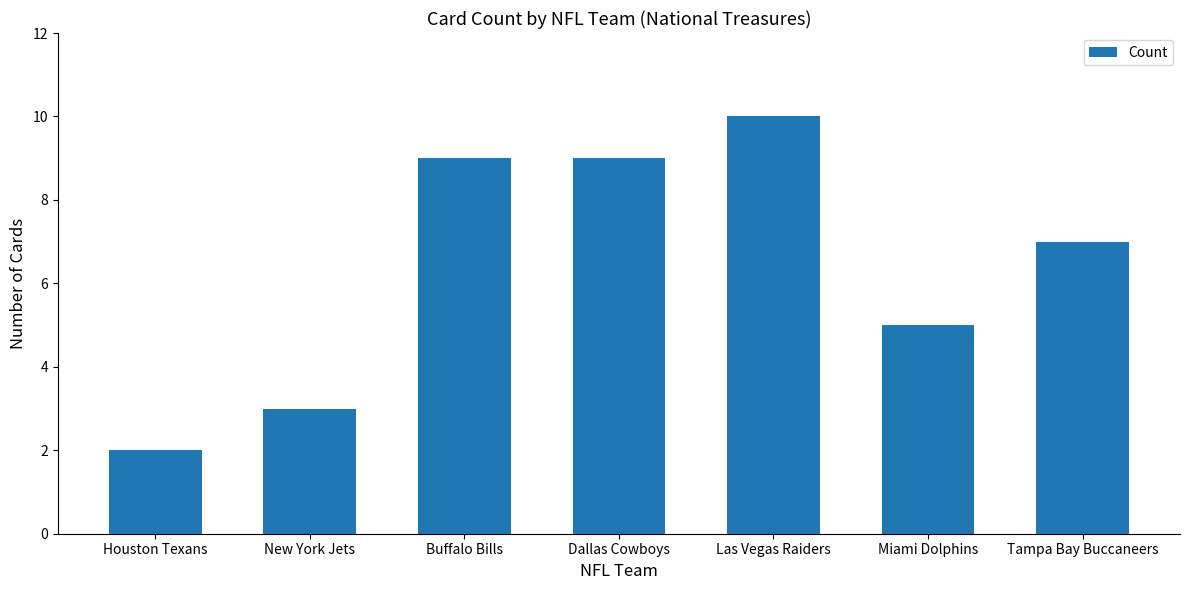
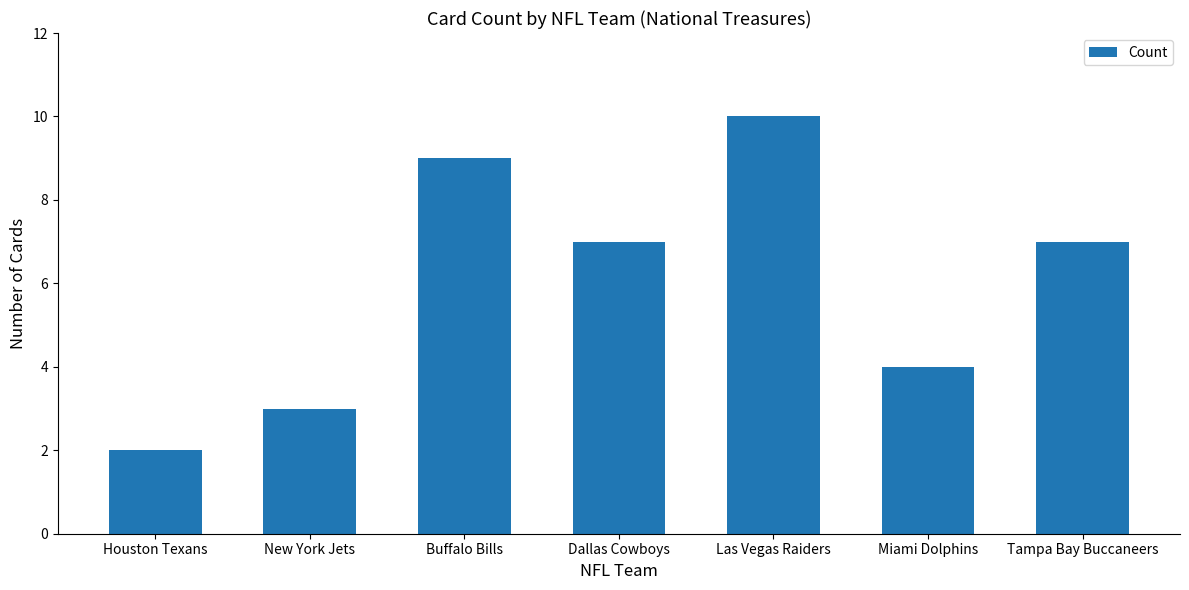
Dallas Cowboys: 9 -> 7
Miami Dolphins: 5 -> 4
